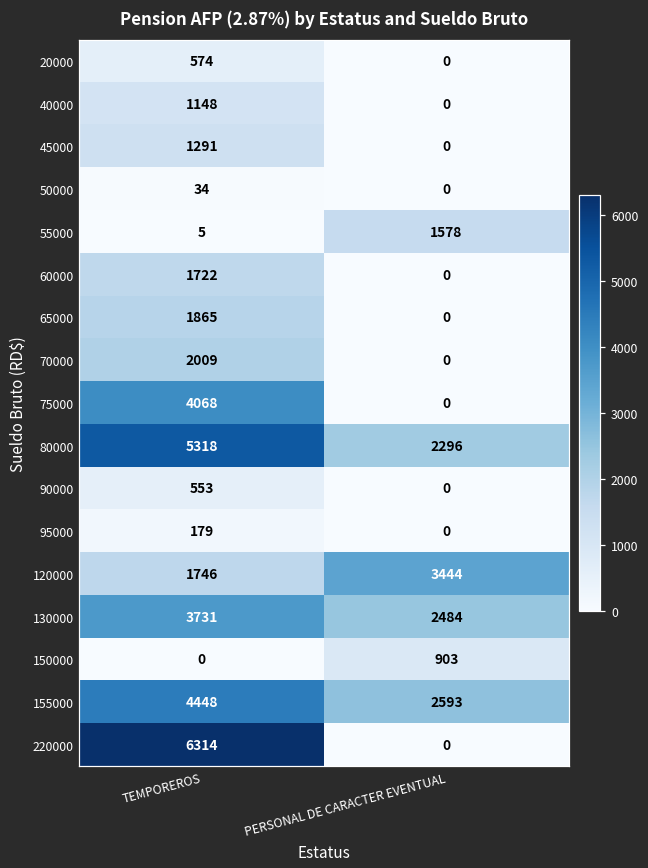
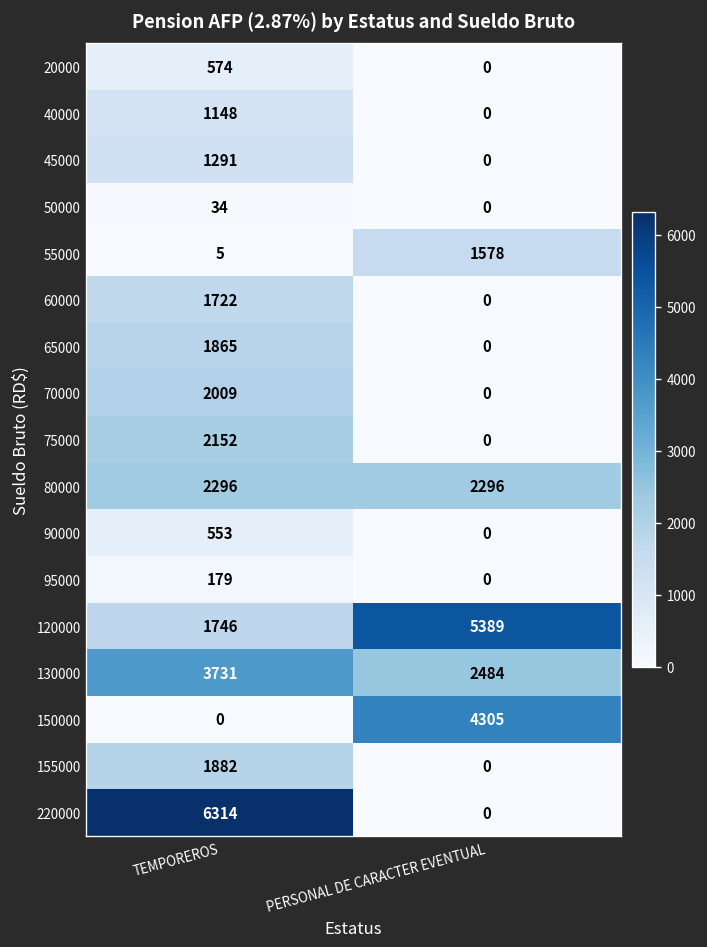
75000, TEMPOREROS: 4068 -> 2152
80000, TEMPOREROS: 5318 -> 2296
120000, PERSONAL DE CARACTER EVENTUAL: 3444 -> 5389
150000, PERSONAL DE CARACTER EVENTUAL: 903 -> 4305
155000, TEMPOREROS: 4448 -> 1882
155000, PERSONAL DE CARACTER EVENTUAL: 2593 -> 0
